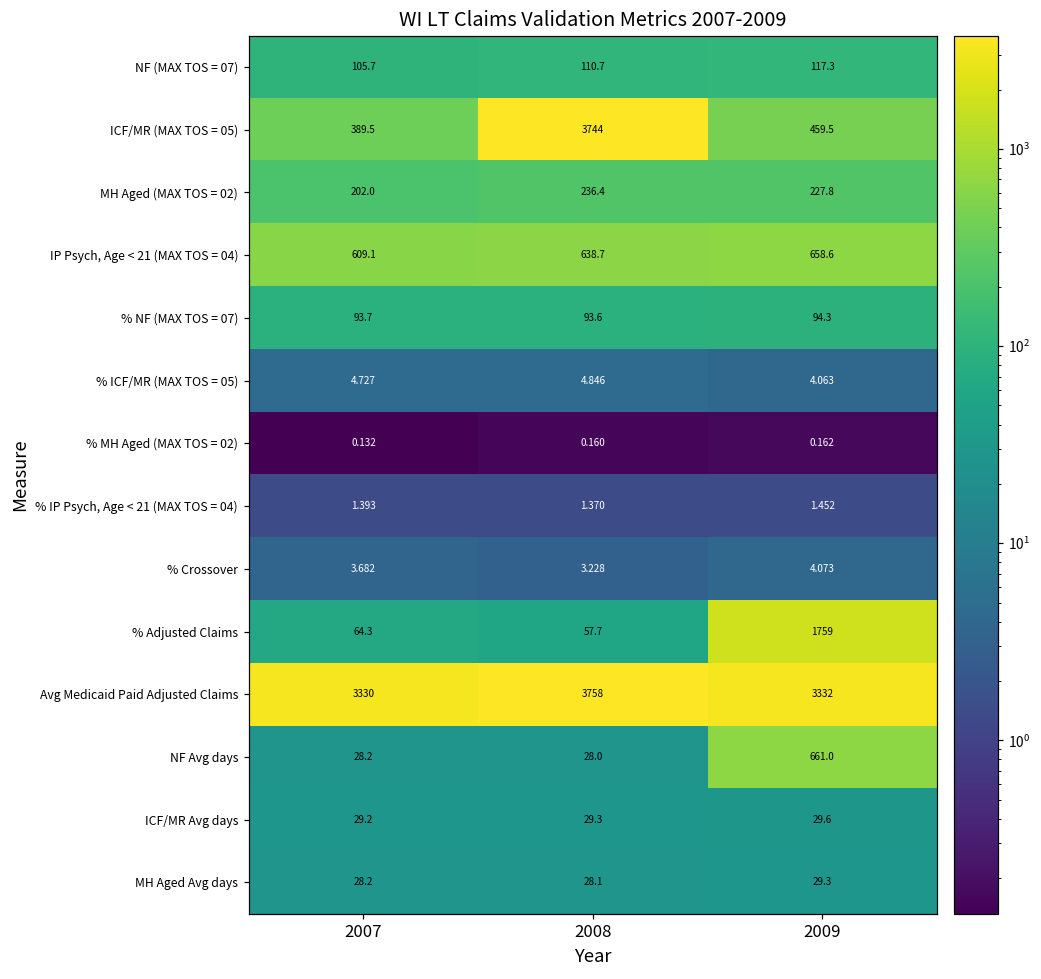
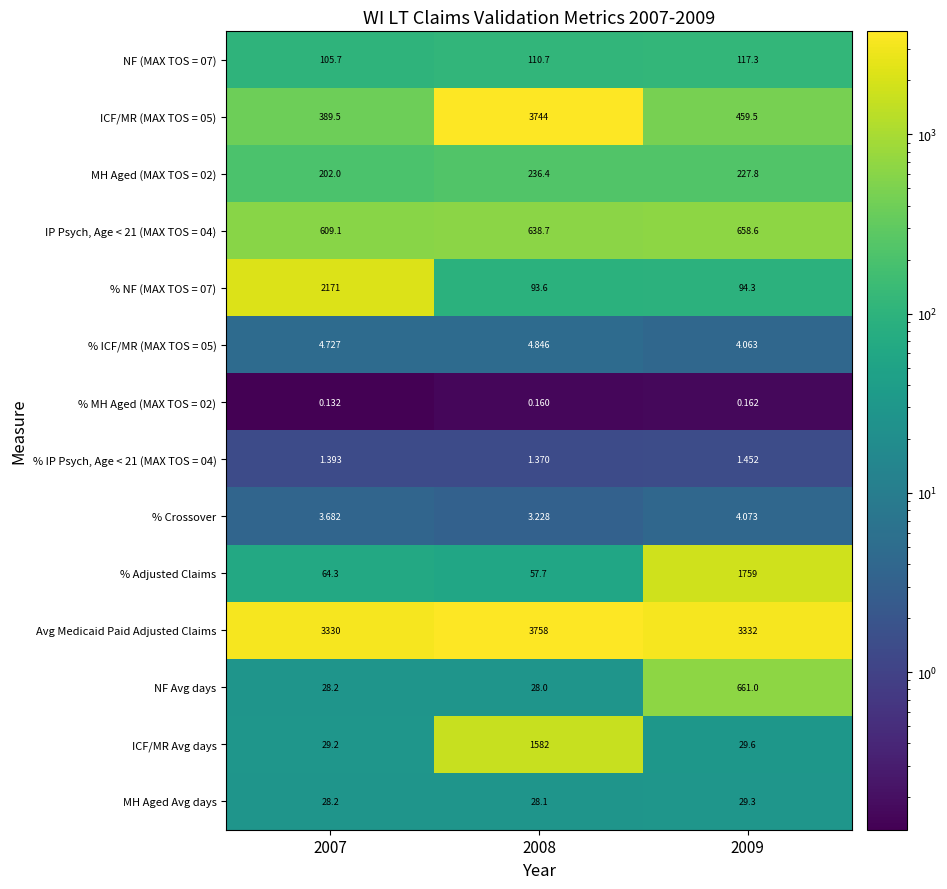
% NF (MAX TOS = 07), 2007: 93.7 -> 2171
ICF/MR Avg days, 2008: 29.3 -> 1582
